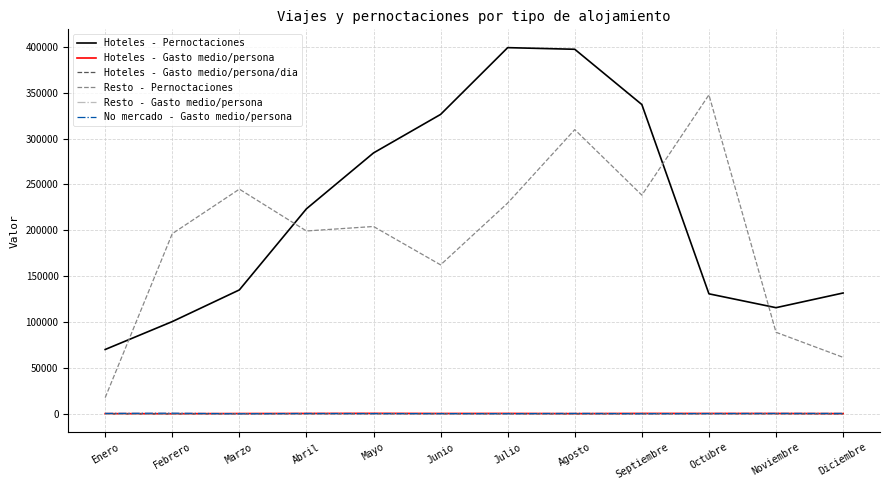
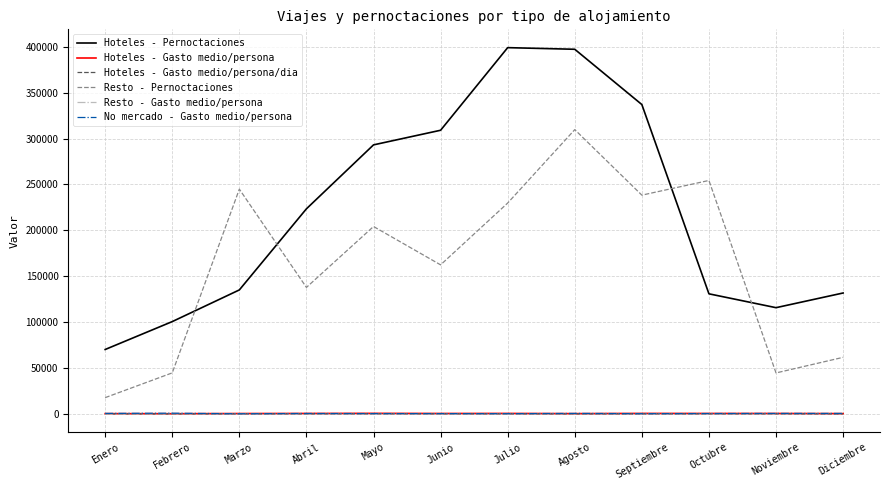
Resto - Pernoctaciones, Febrero: 200000 -> 40000
Resto - Pernoctaciones, Abril: 200000 -> 140000
Hoteles - Pernoctaciones, Mayo: 280000 -> 290000
Hoteles - Pernoctaciones, Junio: 330000 -> 310000
Resto - Pernoctaciones, Octubre: 350000 -> 250000
Resto - Pernoctaciones, Noviembre: 90000 -> 40000
